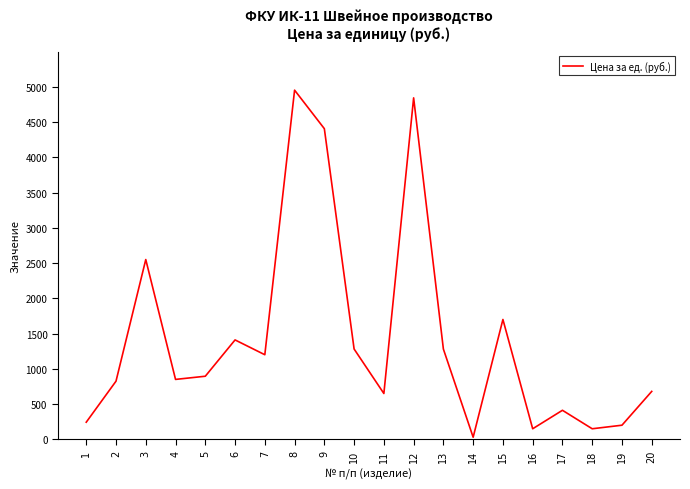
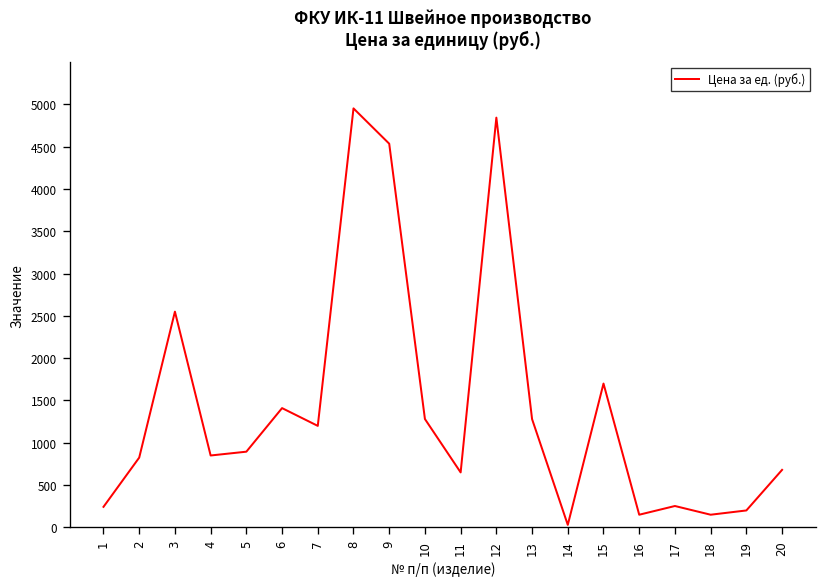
9: 4400 -> 4500
17: 400 -> 300
